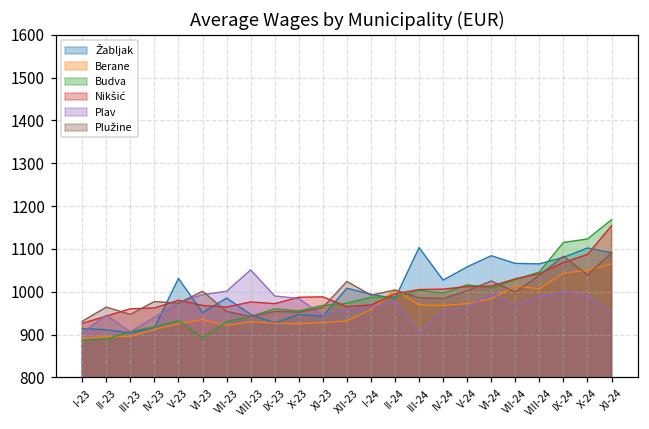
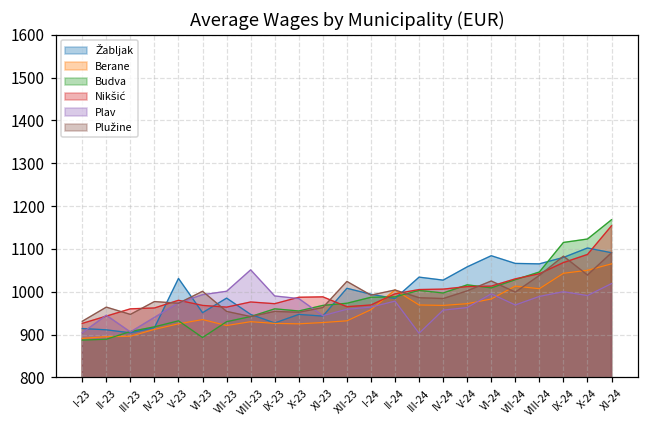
Žabljak, III-24: 1100 -> 1030
Plav, XI-24: 950 -> 1020
